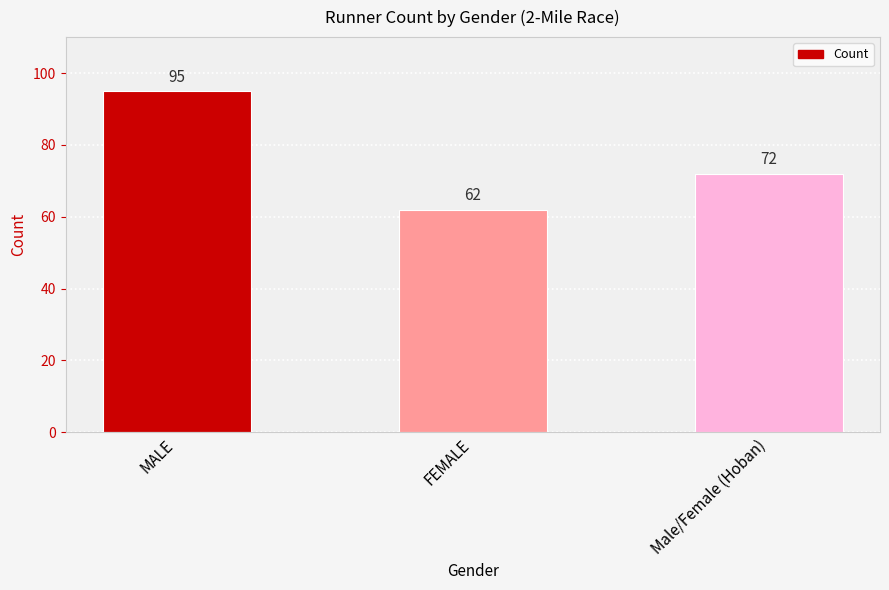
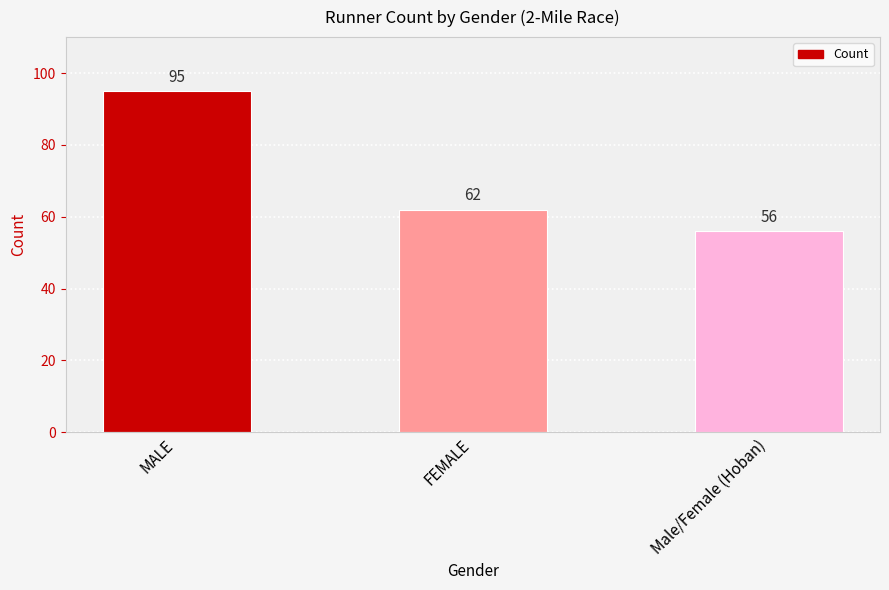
Male/Female (Hoban): 72 -> 56
